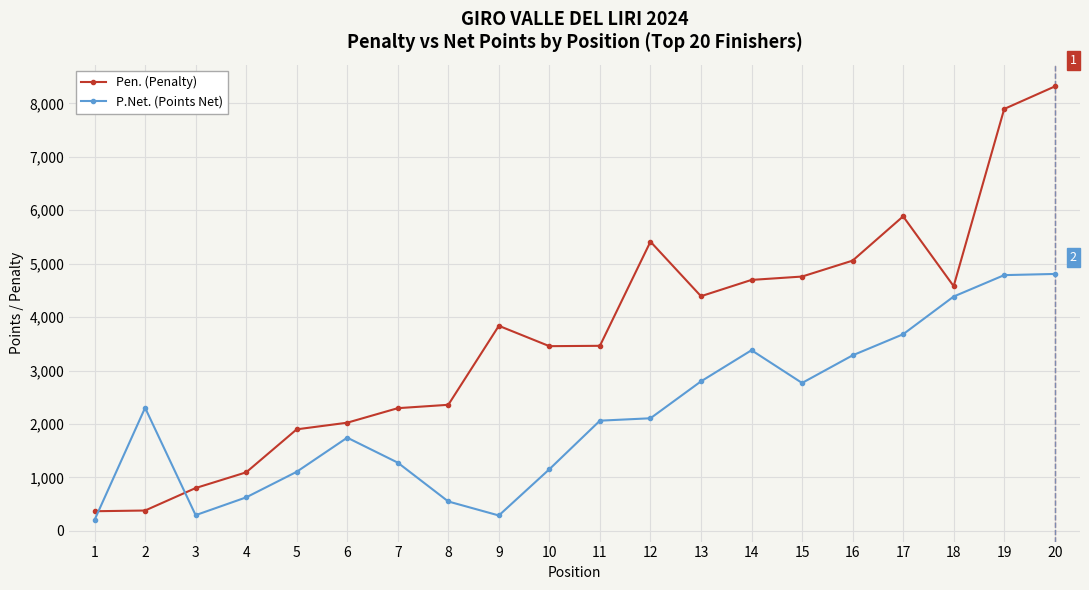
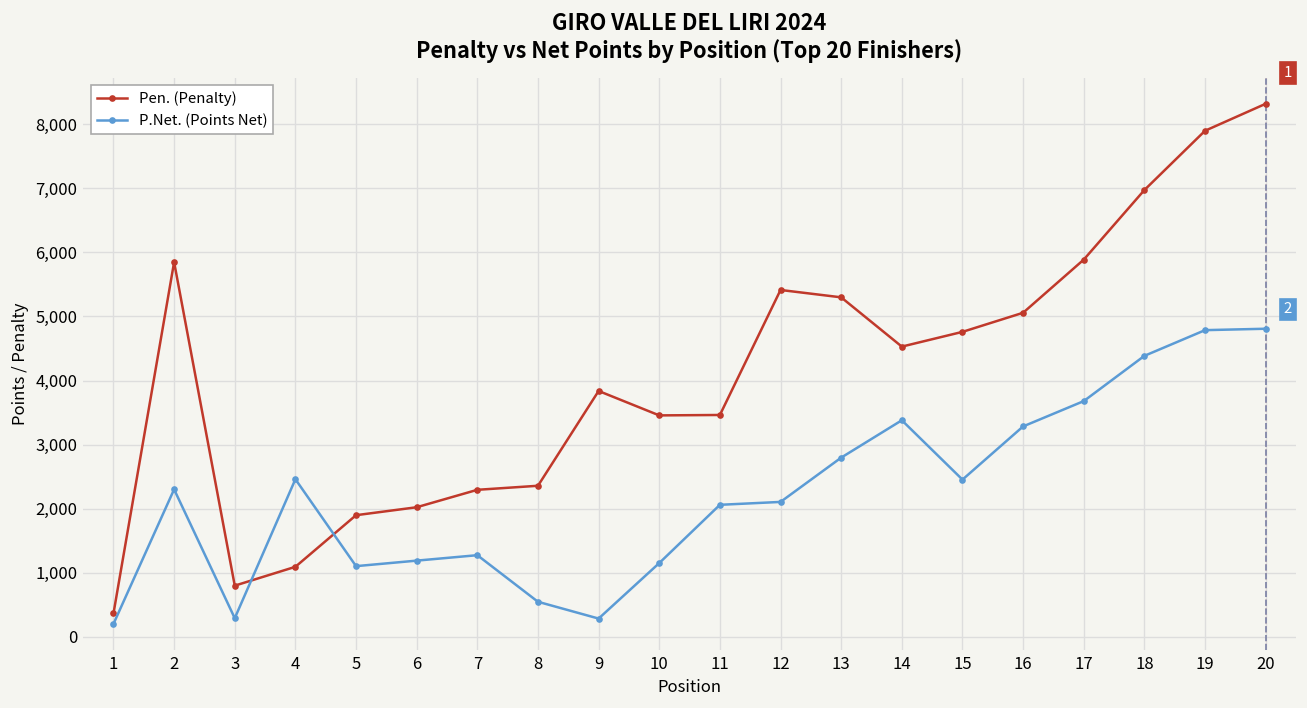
Pen. (Penalty), 2: 400 -> 5,800
P.Net. (Points Net), 4: 600 -> 2,500
P.Net. (Points Net), 6: 1,700 -> 1,200
Pen. (Penalty), 13: 4,400 -> 5,300
Pen. (Penalty), 14: 4,700 -> 4,500
P.Net. (Points Net), 15: 2,800 -> 2,500
Pen. (Penalty), 18: 4,600 -> 7,000
